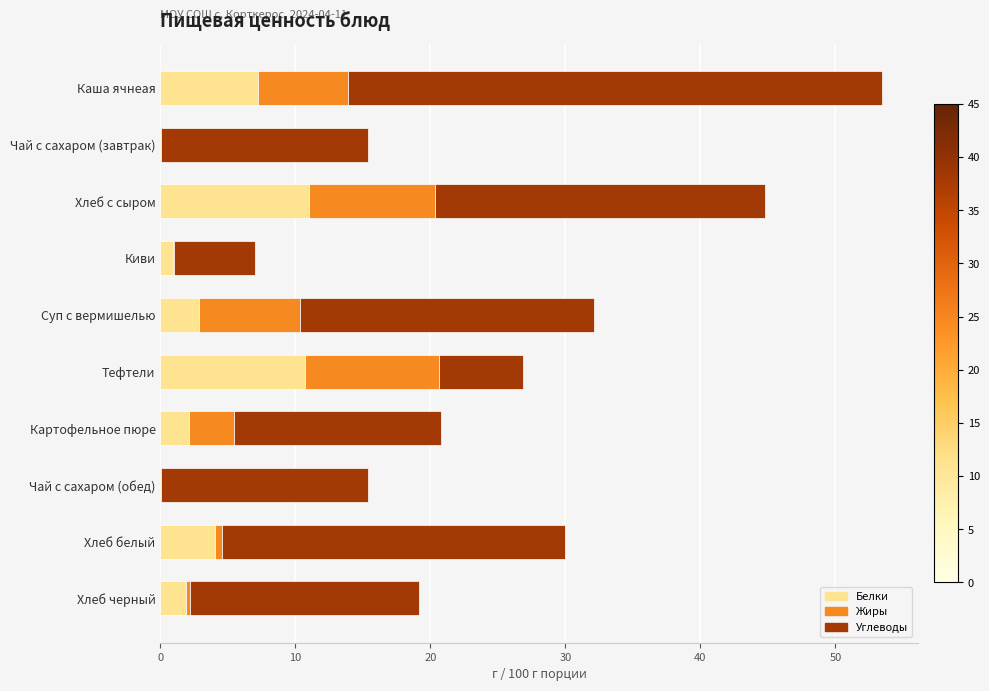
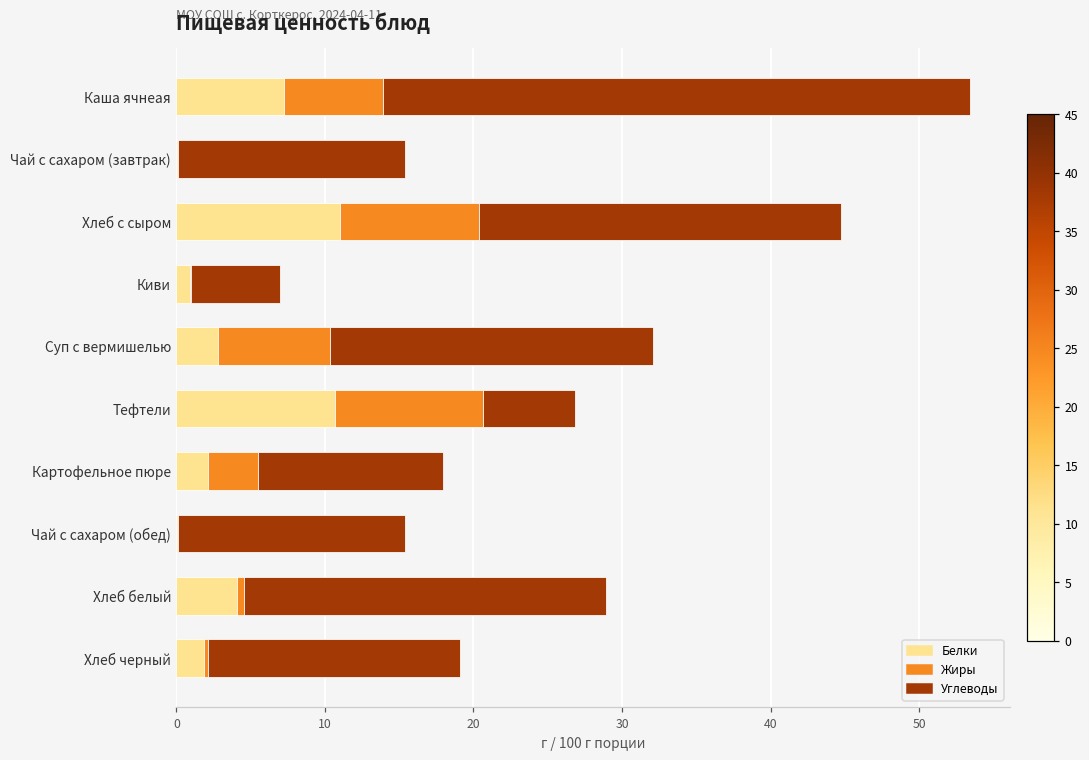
Углеводы, Картофельное пюре: 15.3 -> 12.4
Углеводы, Хлеб белый: 25.4 -> 24.4
